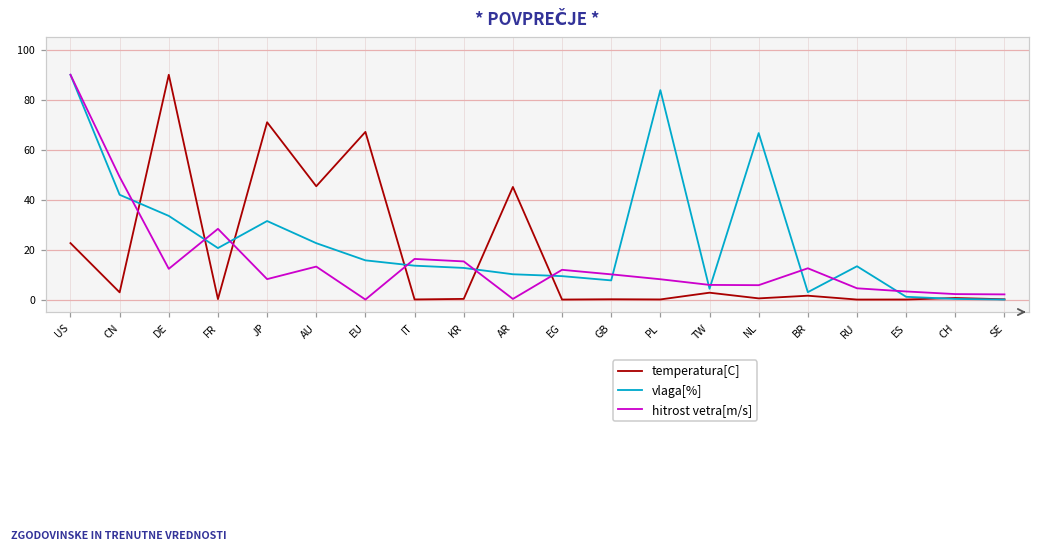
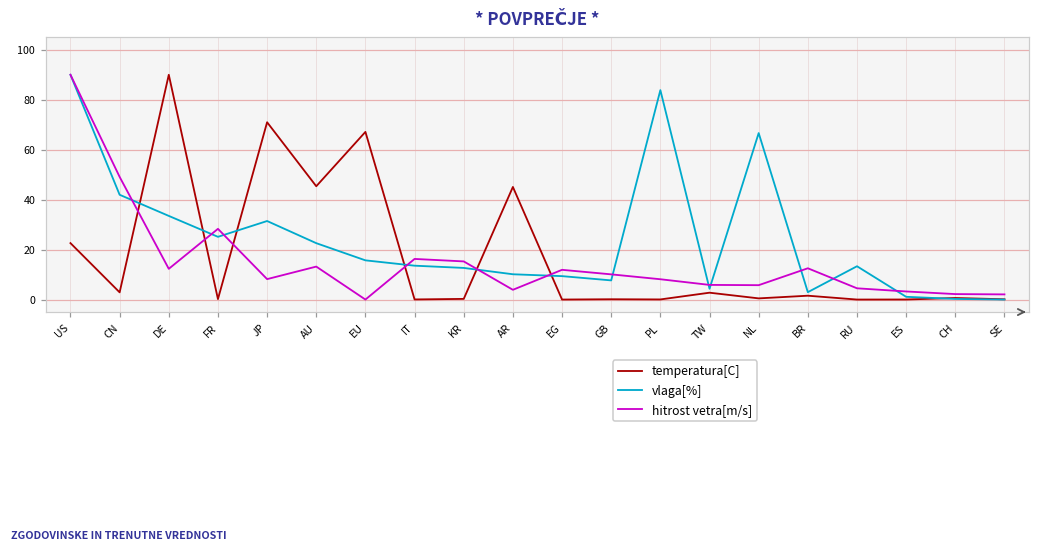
vlaga[%], FR: 21 -> 25
hitrost vetra[m/s], AR: 0 -> 4
